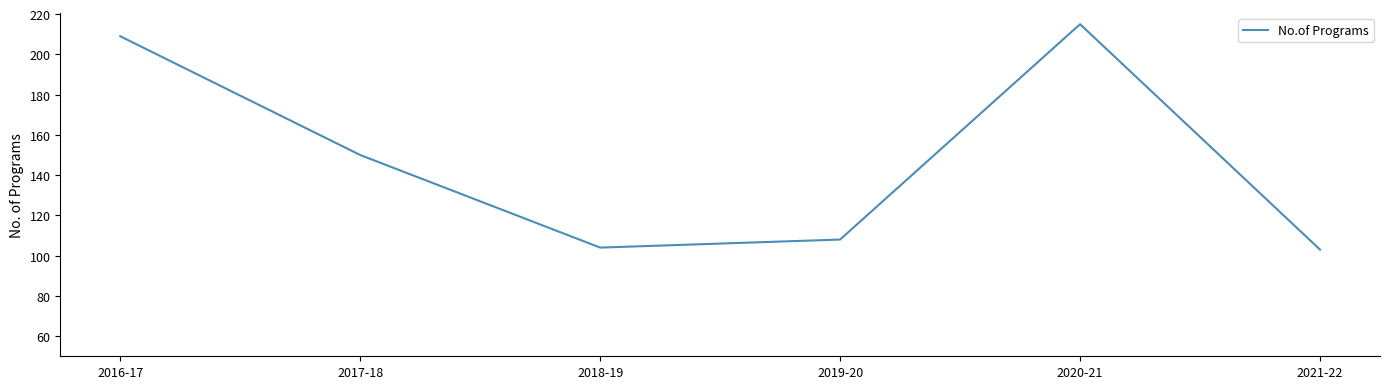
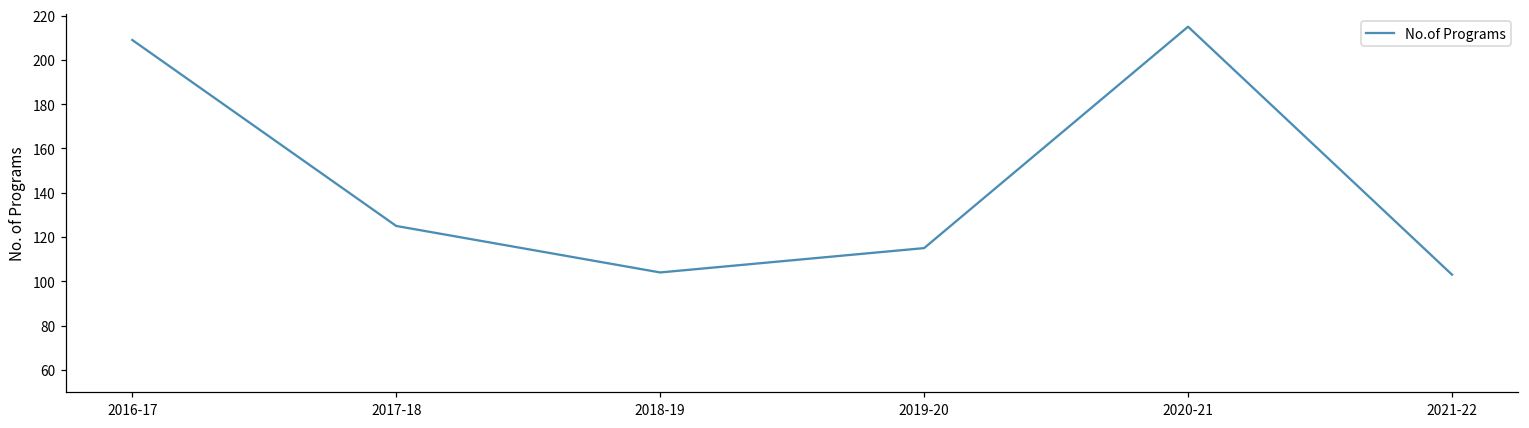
2017-18: 150 -> 125
2019-20: 108 -> 115
